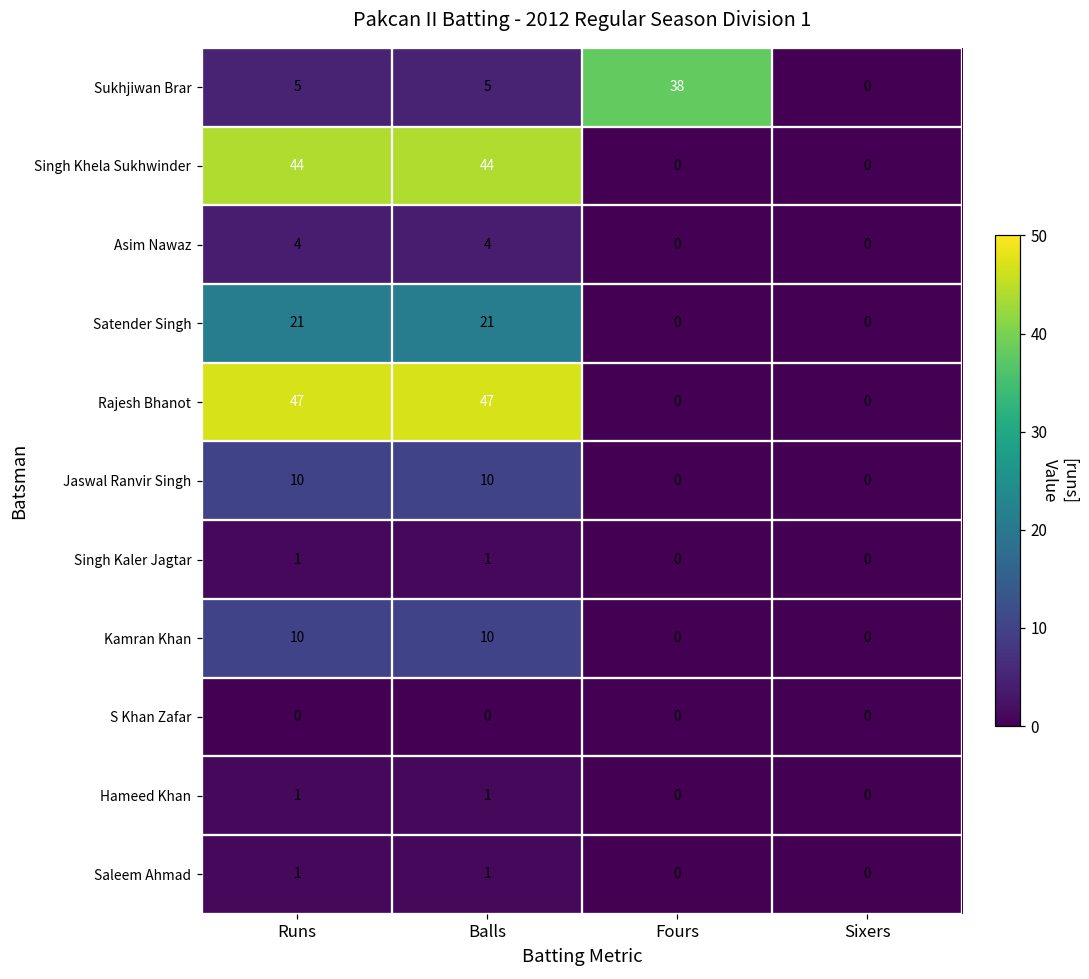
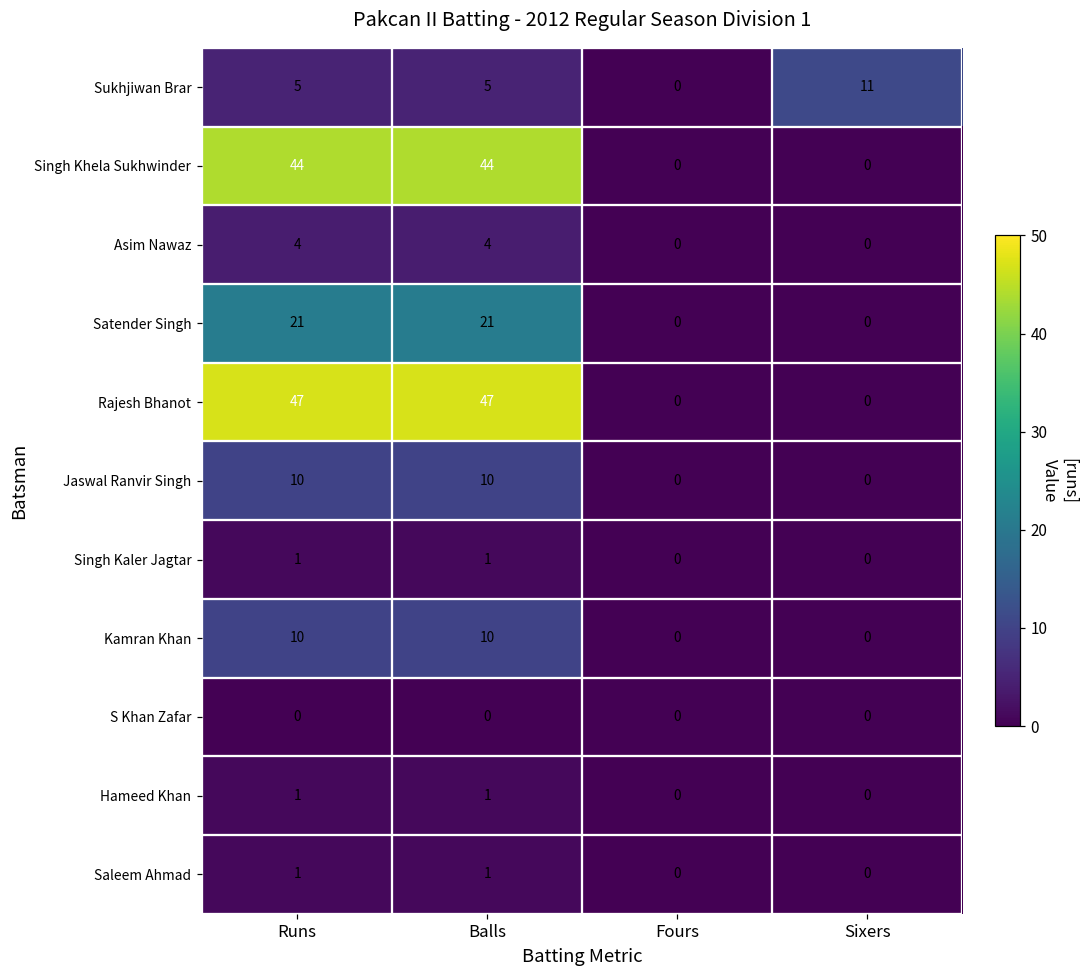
Sukhjiwan Brar, Fours: 38 -> 0
Sukhjiwan Brar, Sixers: 0 -> 11
